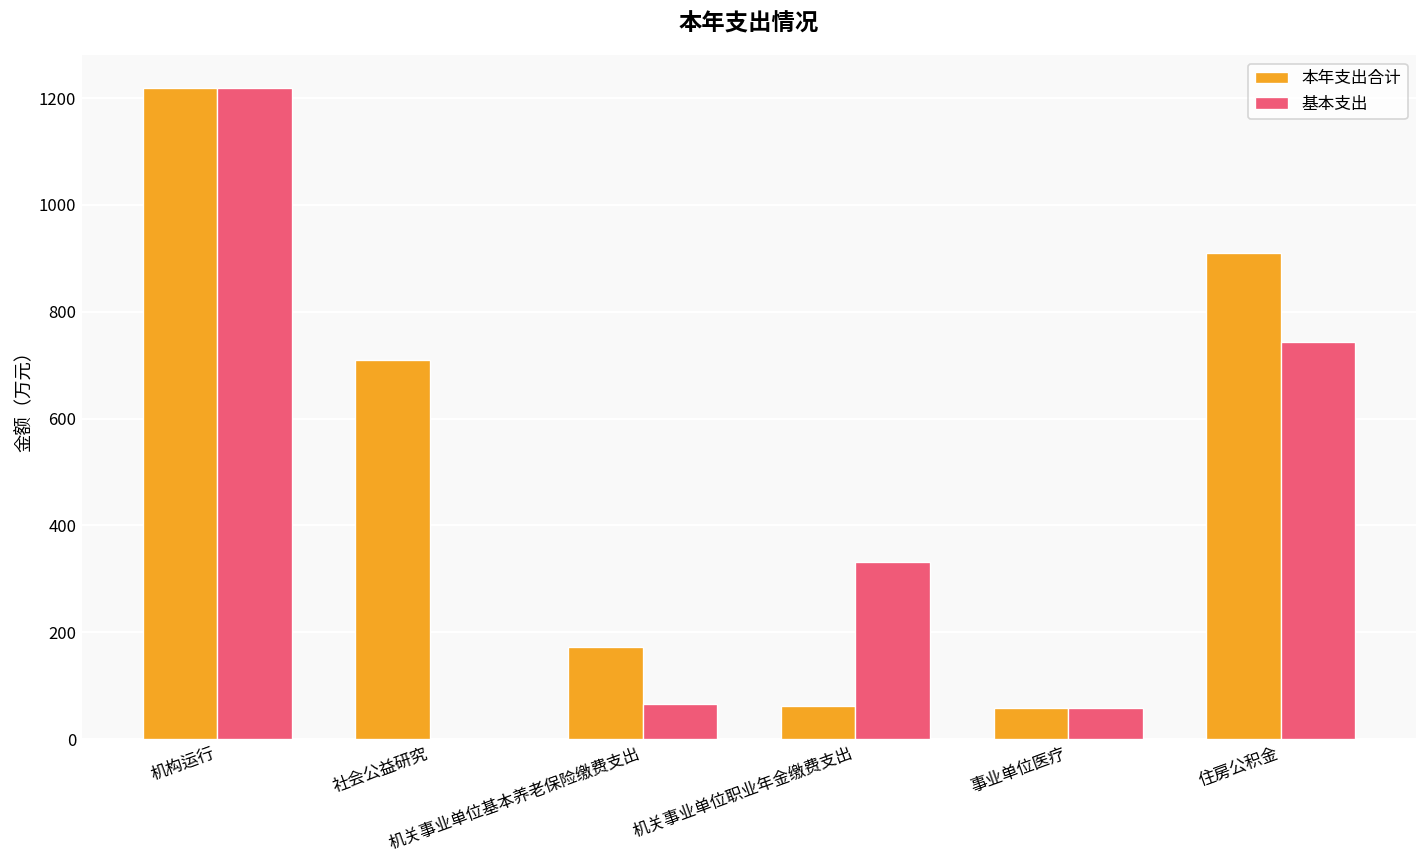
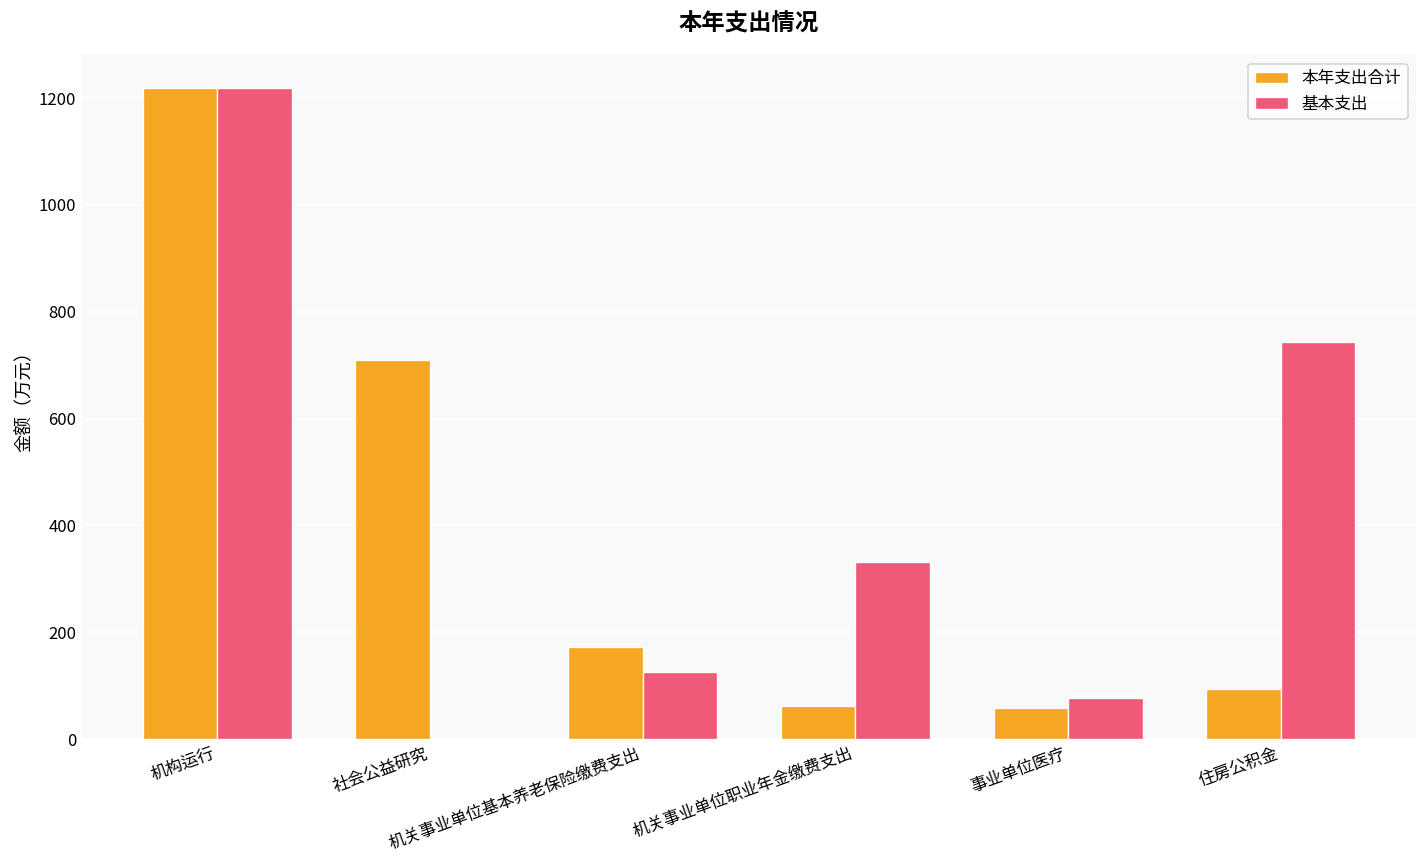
基本支出, 机关事业单位基本养老保险缴费支出: 70 -> 130
基本支出, 事业单位医疗: 60 -> 80
本年支出合计, 住房公积金: 910 -> 90
